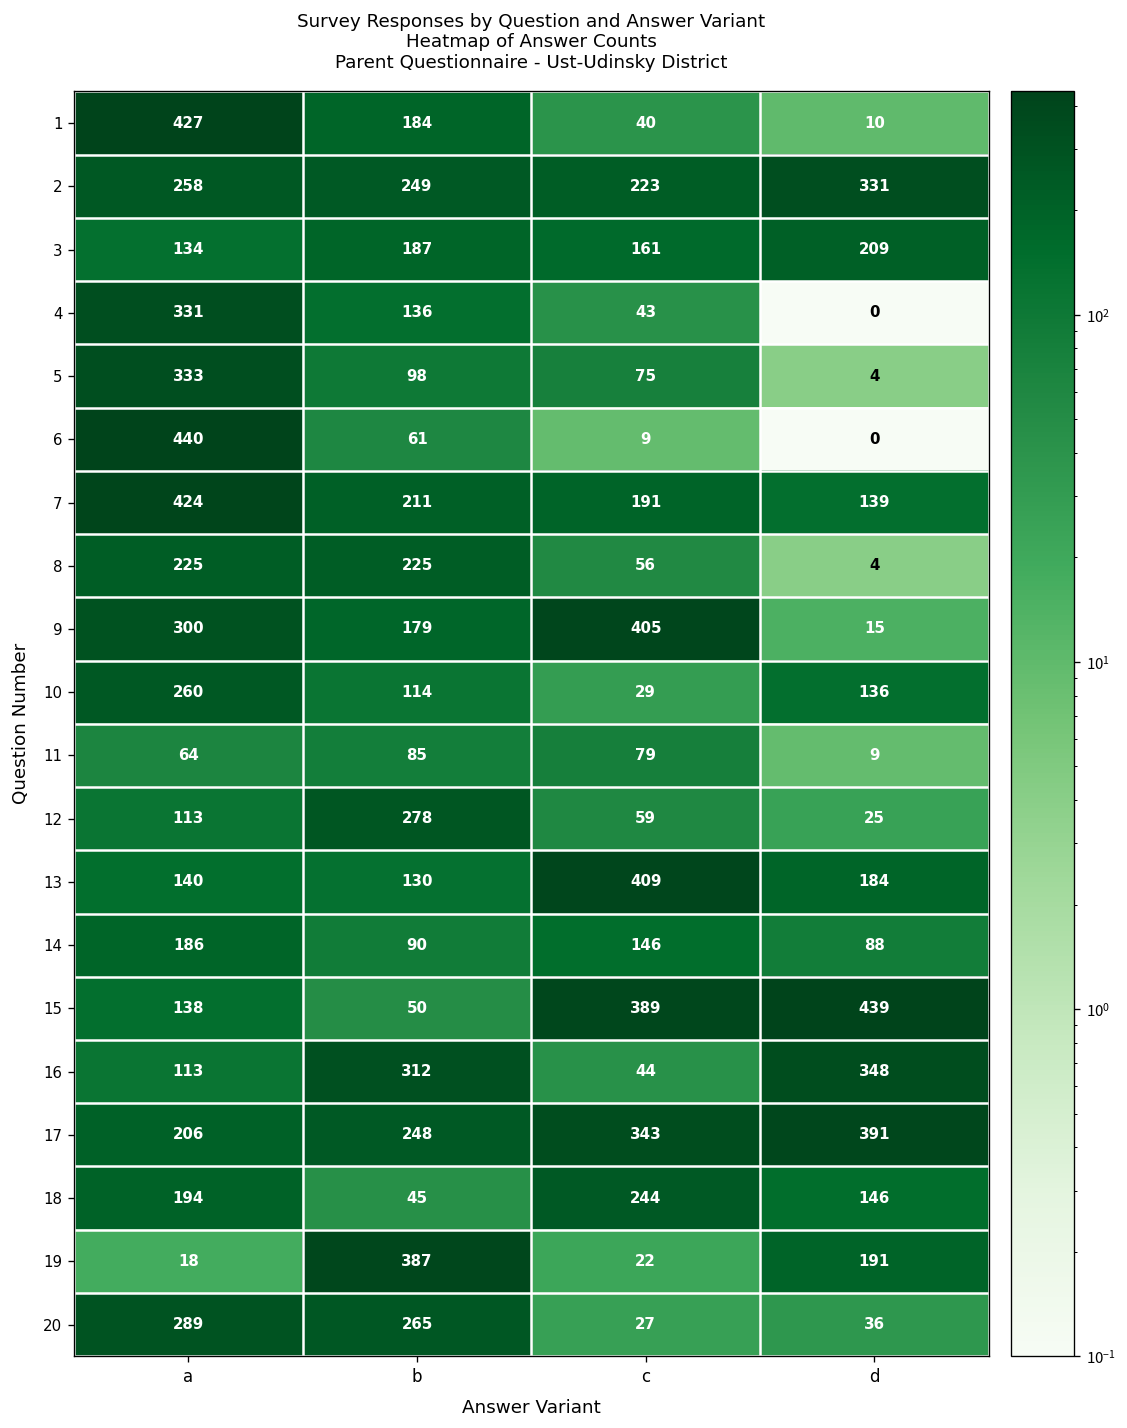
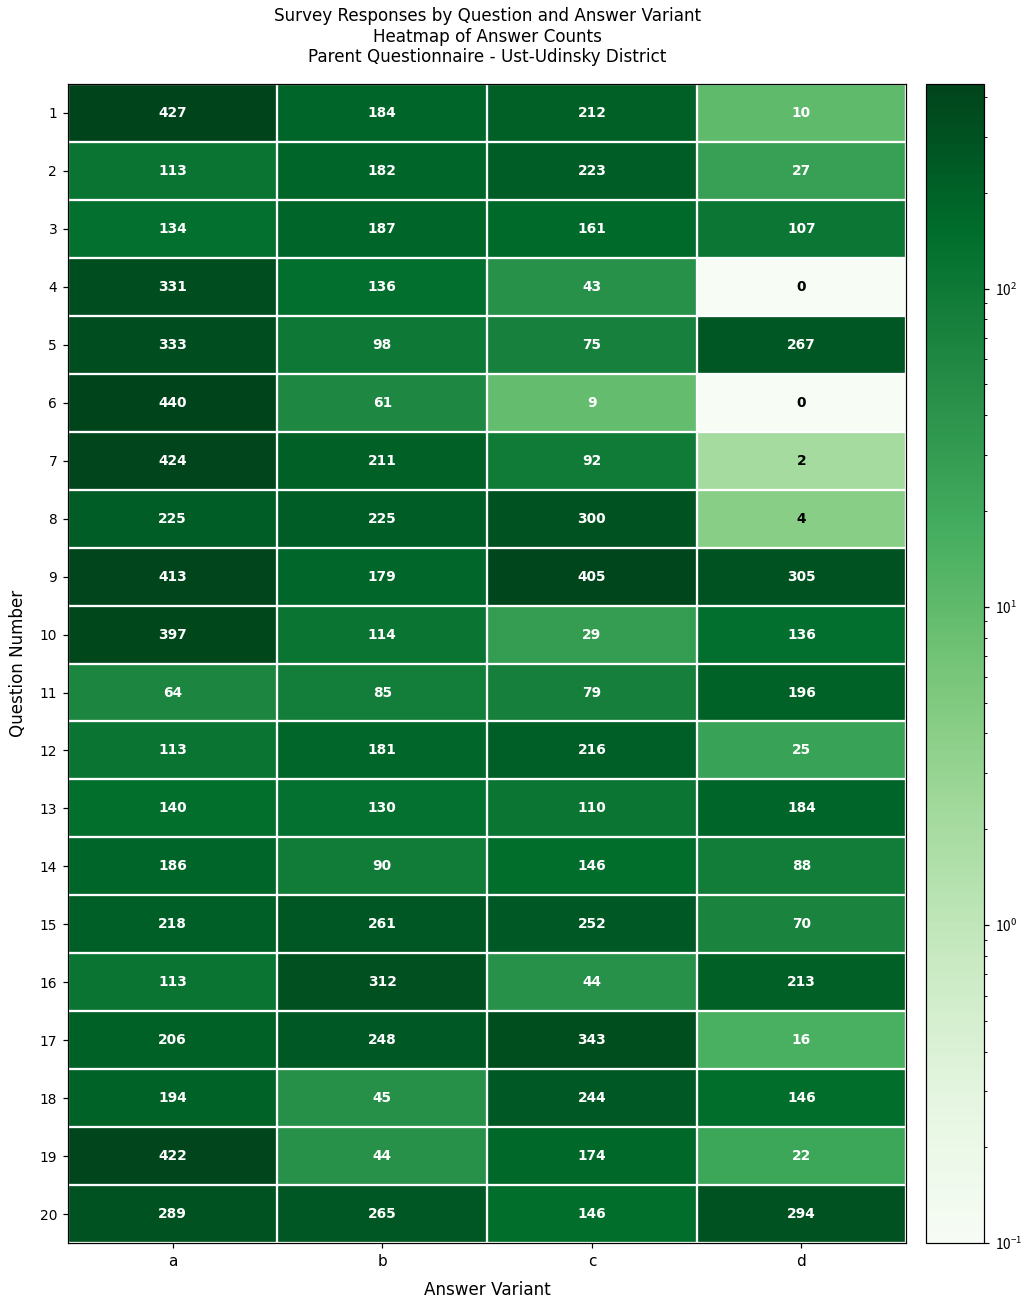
1, c: 40 -> 212
2, a: 258 -> 113
2, b: 249 -> 182
2, d: 331 -> 27
3, d: 209 -> 107
5, d: 4 -> 267
7, c: 191 -> 92
7, d: 139 -> 2
8, c: 56 -> 300
9, a: 300 -> 413
9, d: 15 -> 305
10, a: 260 -> 397
11, d: 9 -> 196
12, b: 278 -> 181
12, c: 59 -> 216
13, c: 409 -> 110
15, a: 138 -> 218
15, b: 50 -> 261
15, c: 389 -> 252
15, d: 439 -> 70
16, d: 348 -> 213
17, d: 391 -> 16
19, a: 18 -> 422
19, b: 387 -> 44
19, c: 22 -> 174
19, d: 191 -> 22
20, c: 27 -> 146
20, d: 36 -> 294
